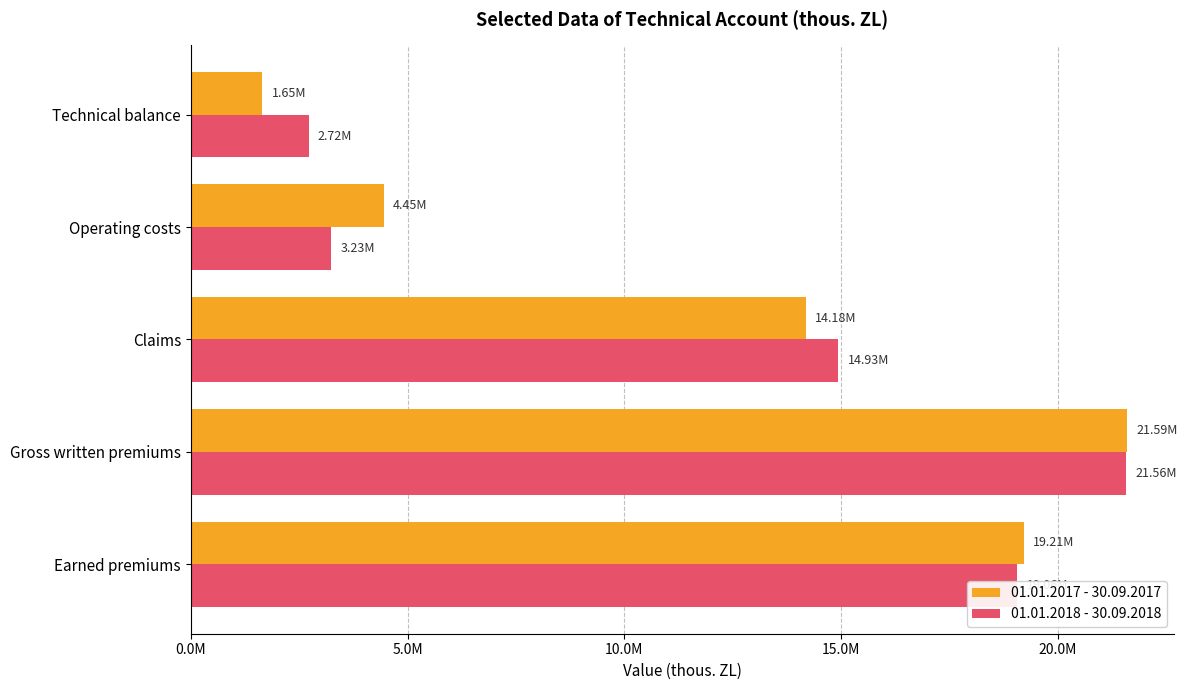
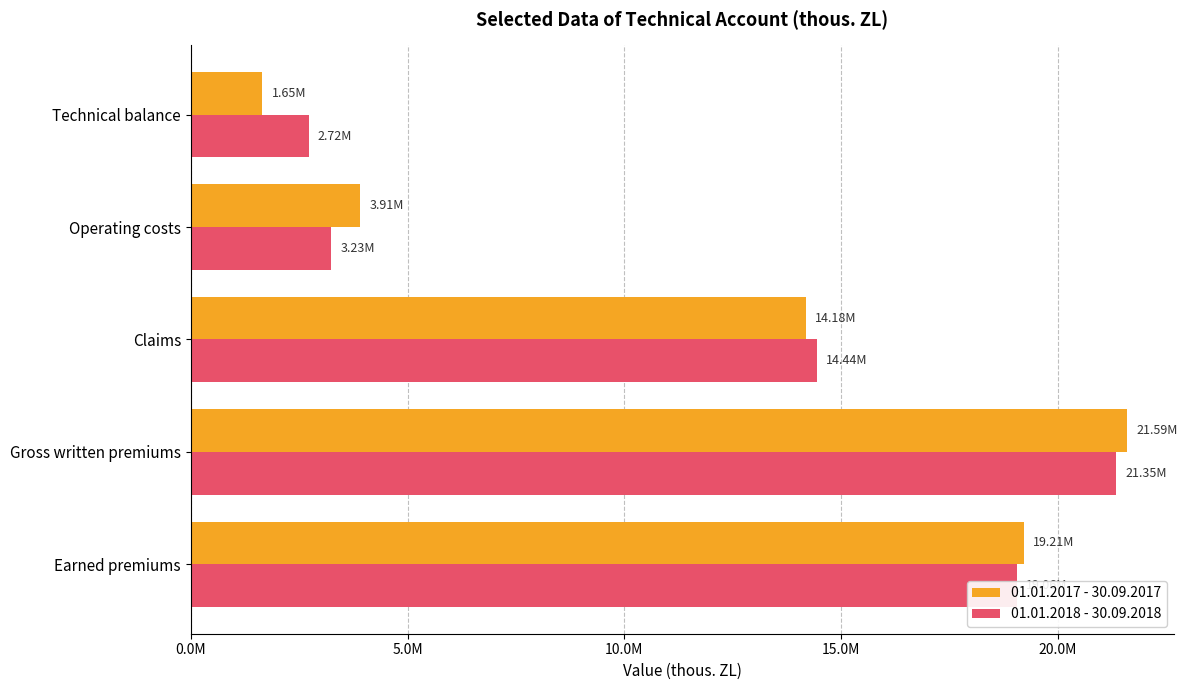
01.01.2017 - 30.09.2017, Operating costs: 4.45M -> 3.91M
01.01.2018 - 30.09.2018, Claims: 14.93M -> 14.44M
01.01.2018 - 30.09.2018, Gross written premiums: 21.56M -> 21.35M
